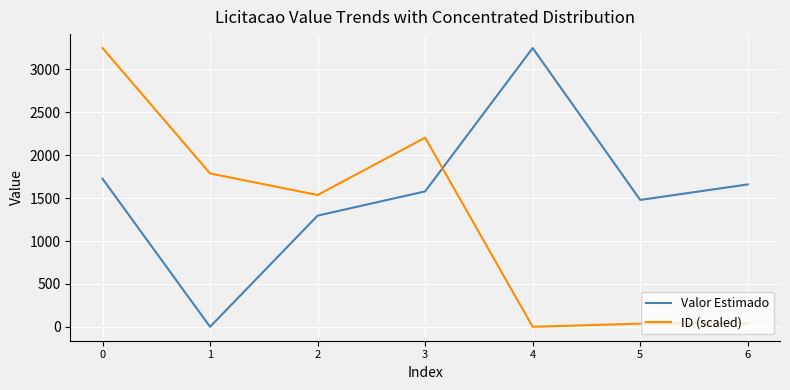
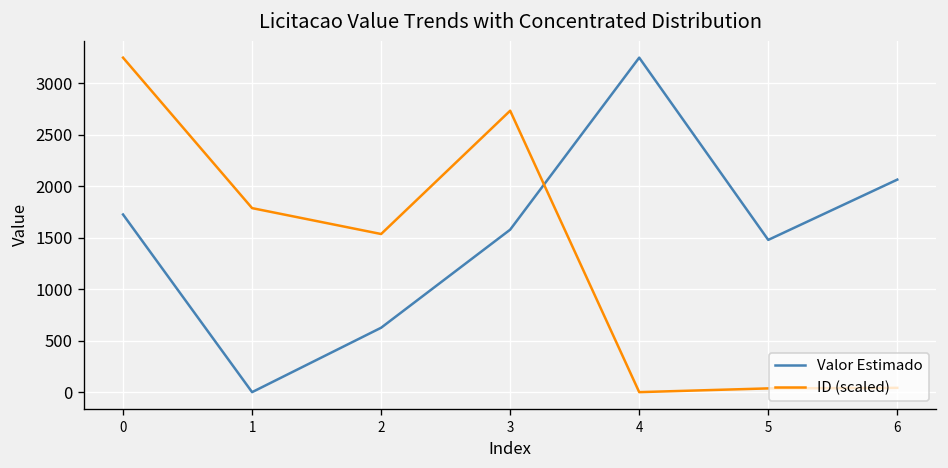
Valor Estimado, 2: 1300 -> 600
ID (scaled), 3: 2200 -> 2700
Valor Estimado, 6: 1700 -> 2100
